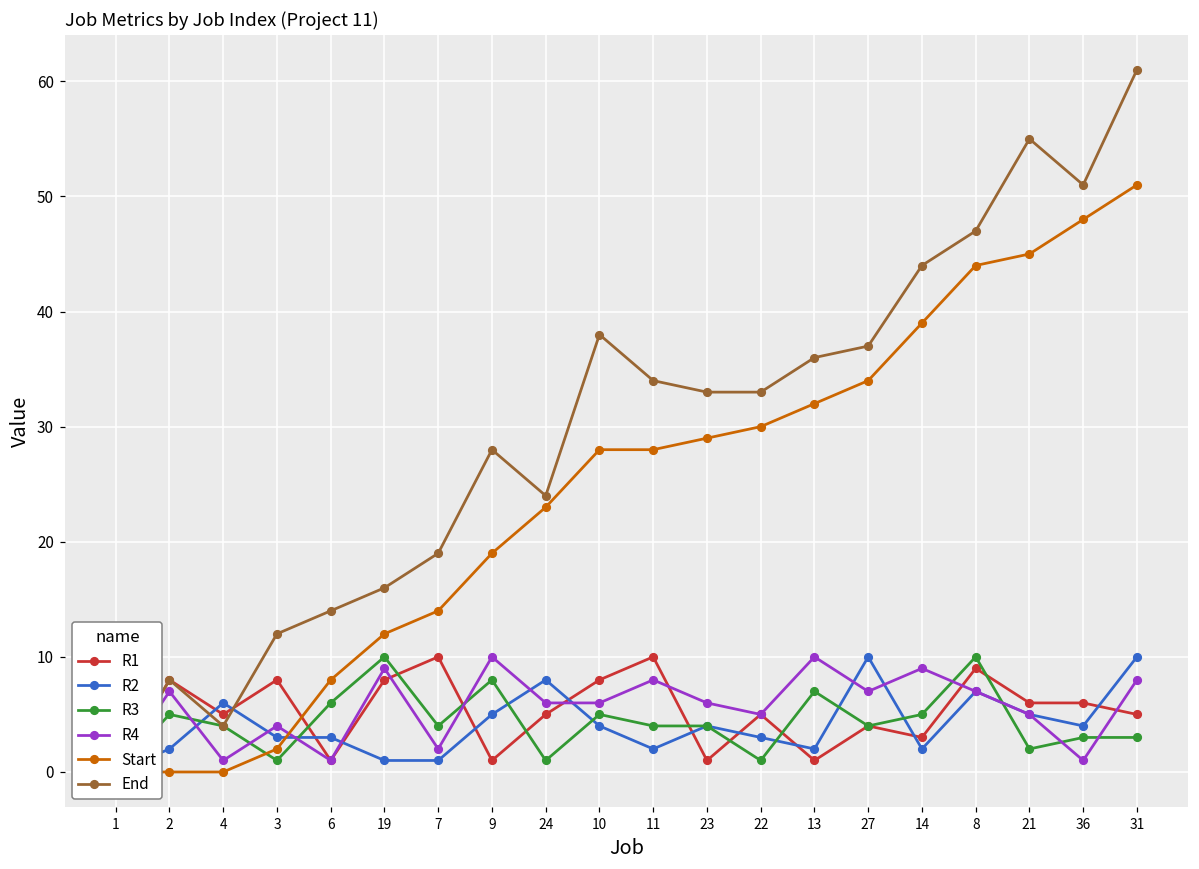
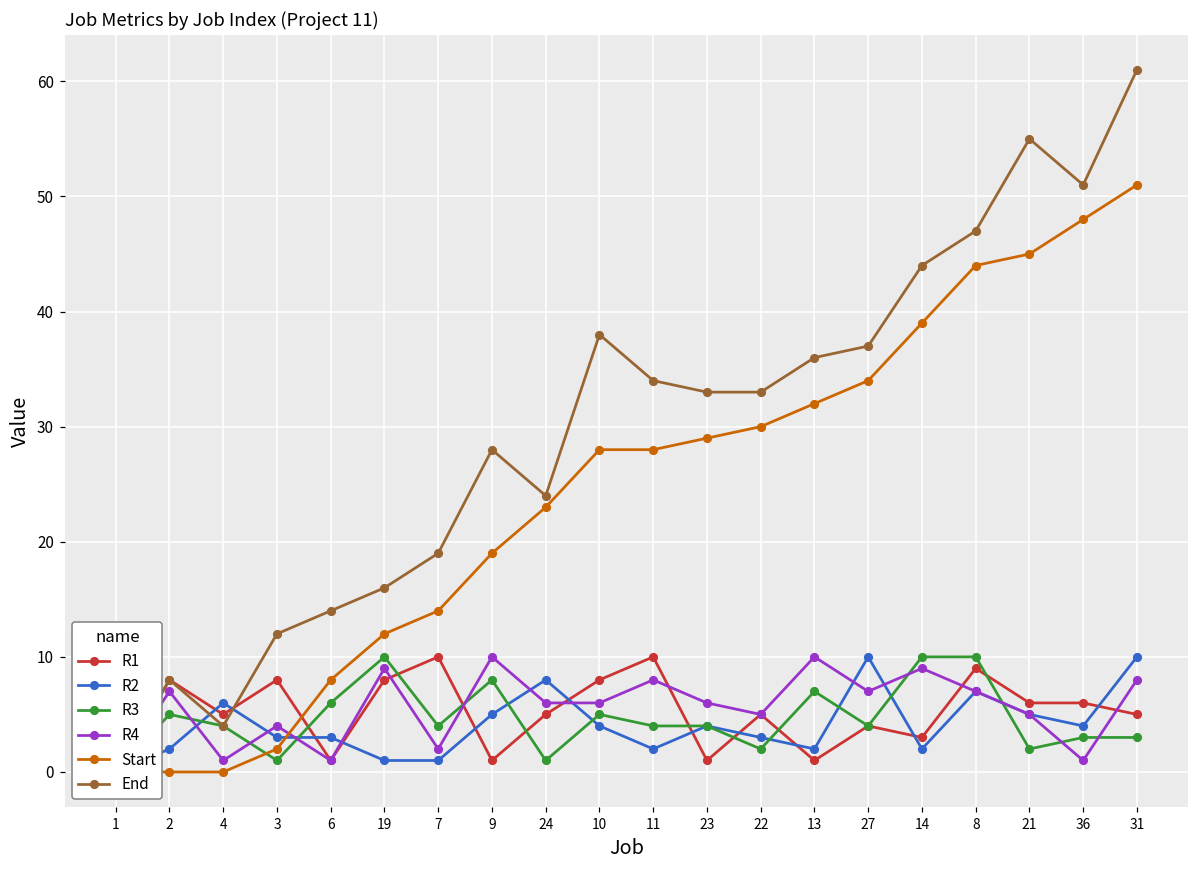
R3, 22: 1 -> 2
R3, 14: 5 -> 10
